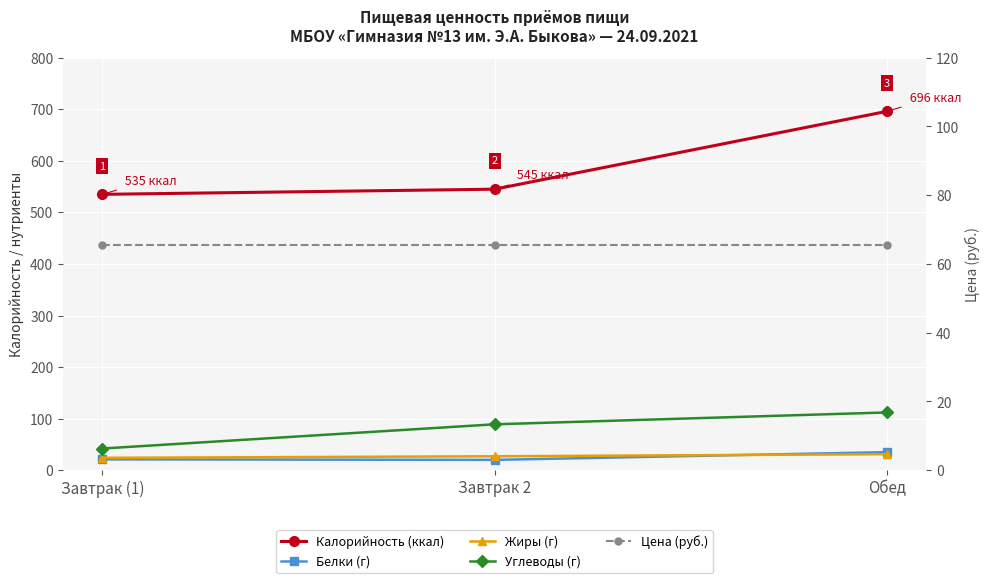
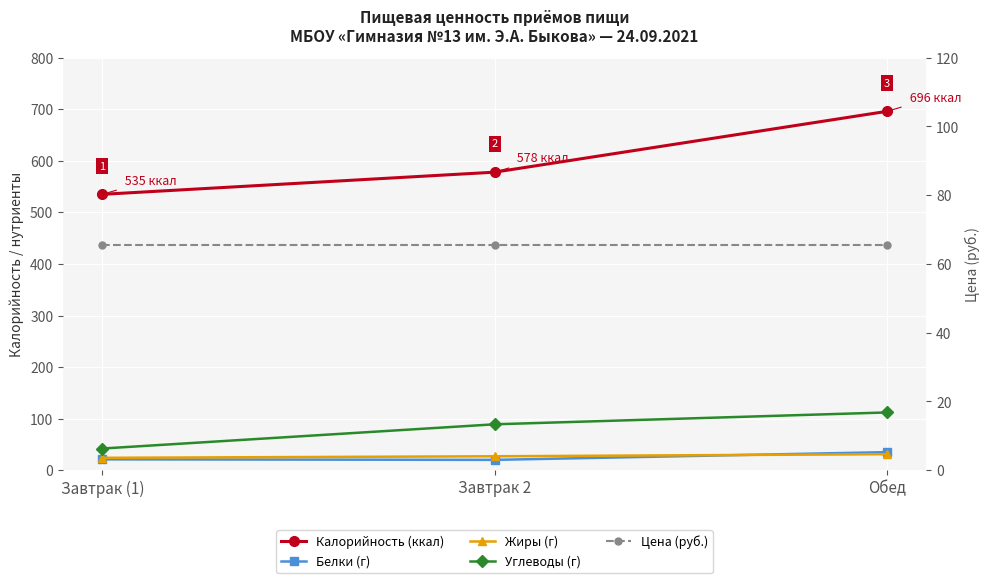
Калорийность (ккал), Завтрак 2: 545 -> 578
